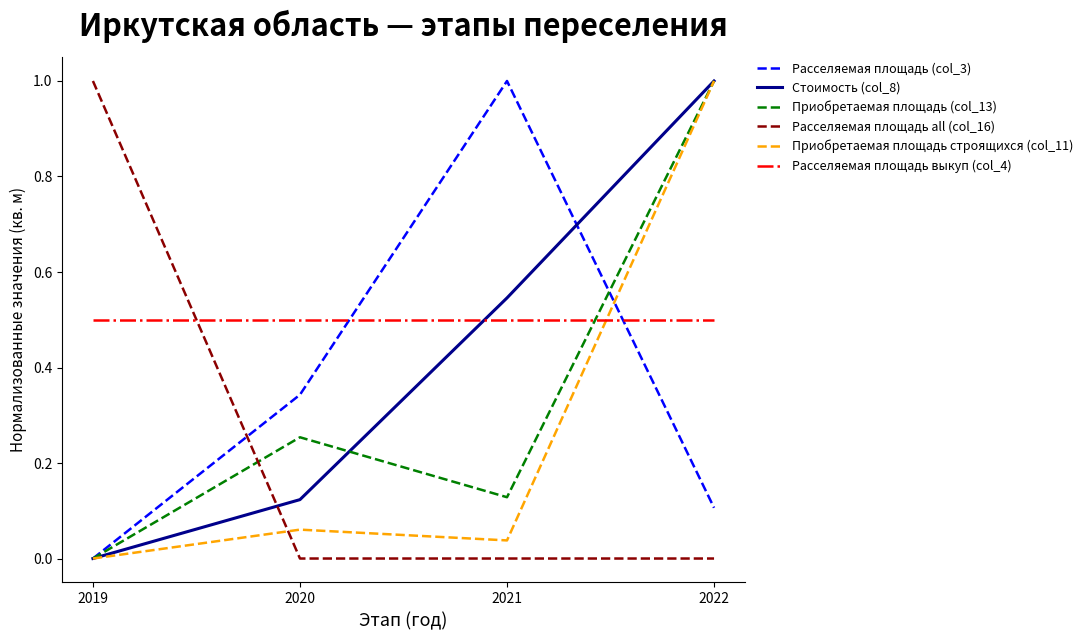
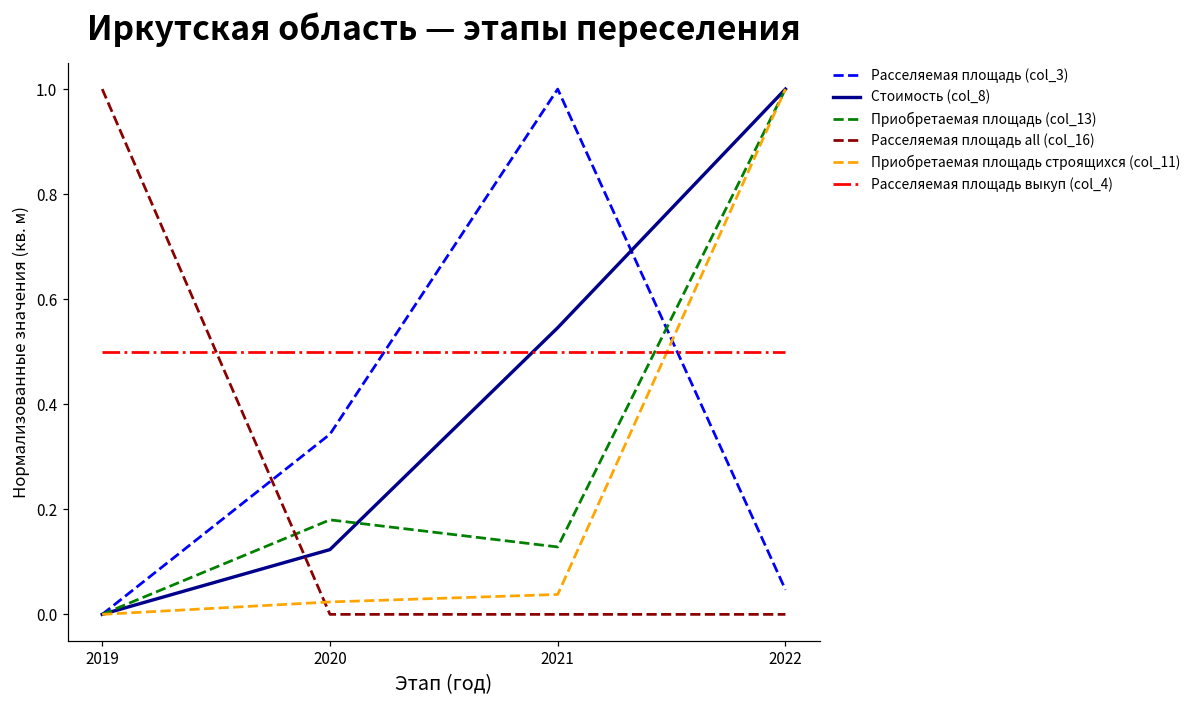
Приобретаемая площадь (col_13), 2020: 0.25 -> 0.18
Приобретаемая площадь строящихся (col_11), 2020: 0.06 -> 0.02
Расселяемая площадь (col_3), 2022: 0.11 -> 0.05
